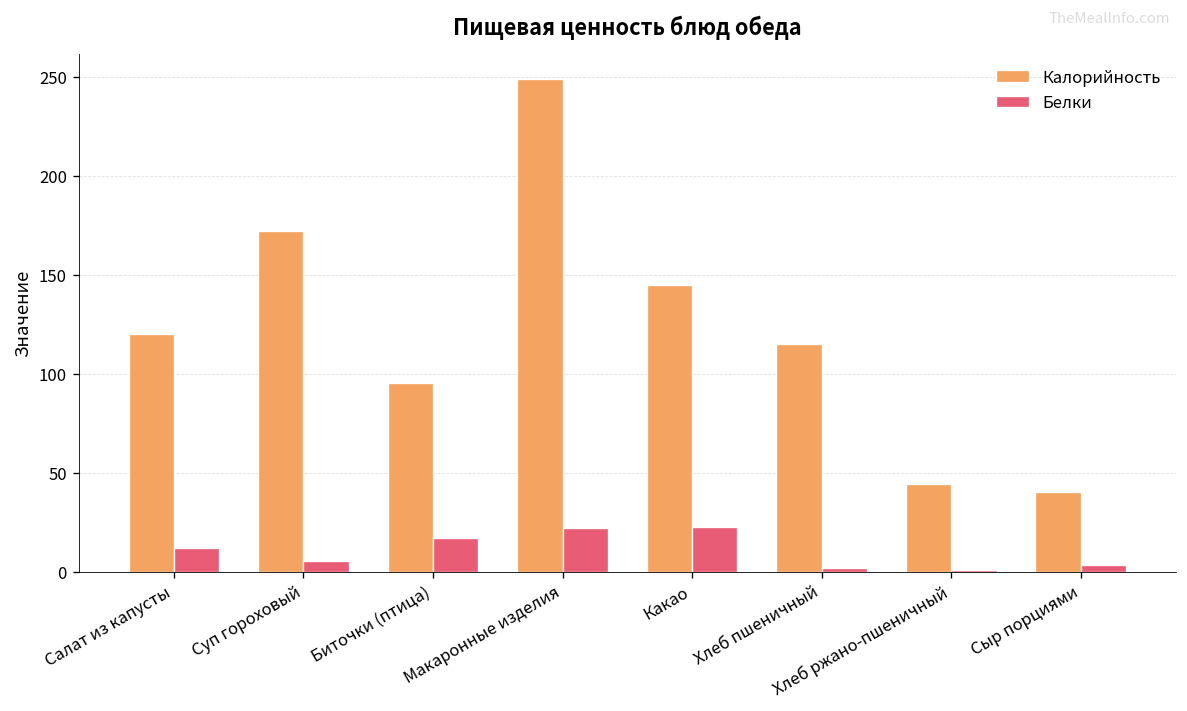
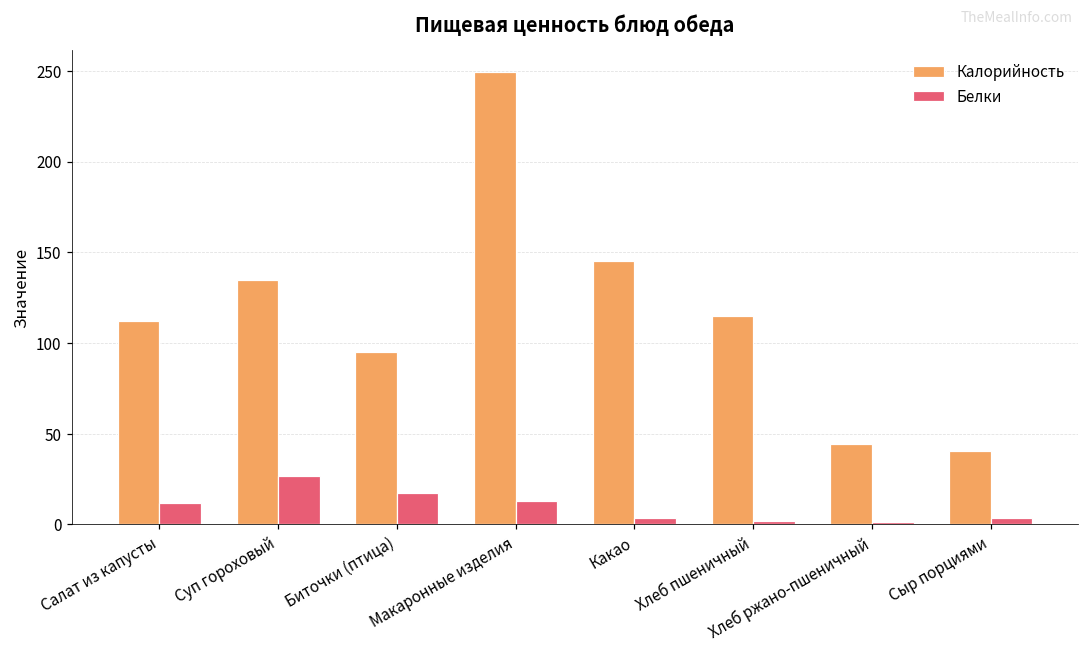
Калорийность, Салат из капусты: 120 -> 112
Калорийность, Суп гороховый: 172 -> 135
Белки, Суп гороховый: 5 -> 27
Белки, Макаронные изделия: 22 -> 13
Белки, Какао: 23 -> 4
